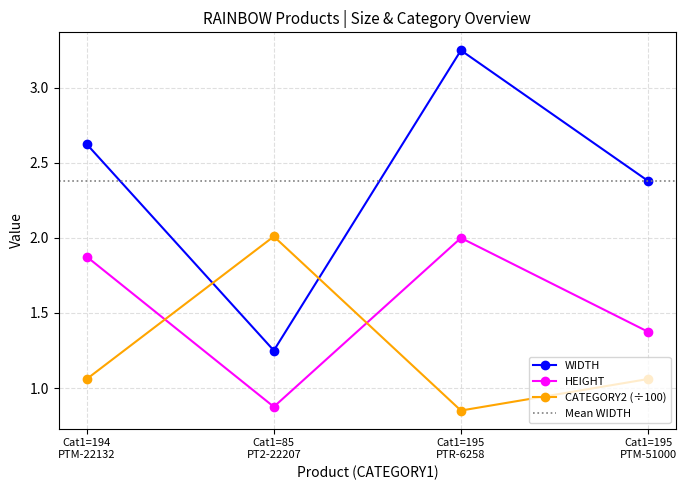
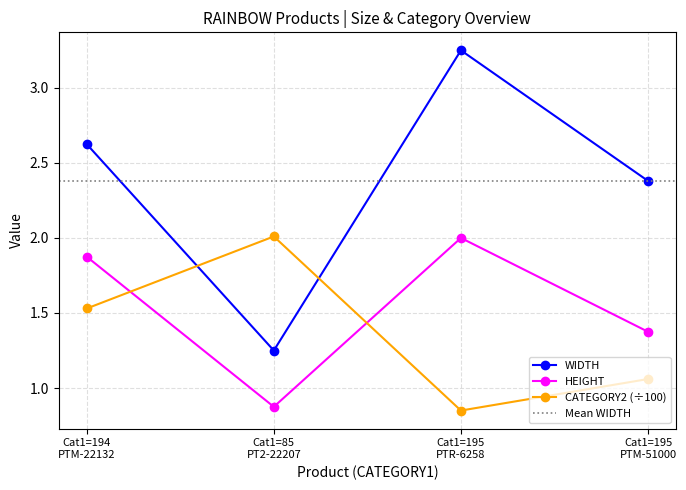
CATEGORY2 (÷100), Cat1=194 PTM-22132: 1.06 -> 1.53
